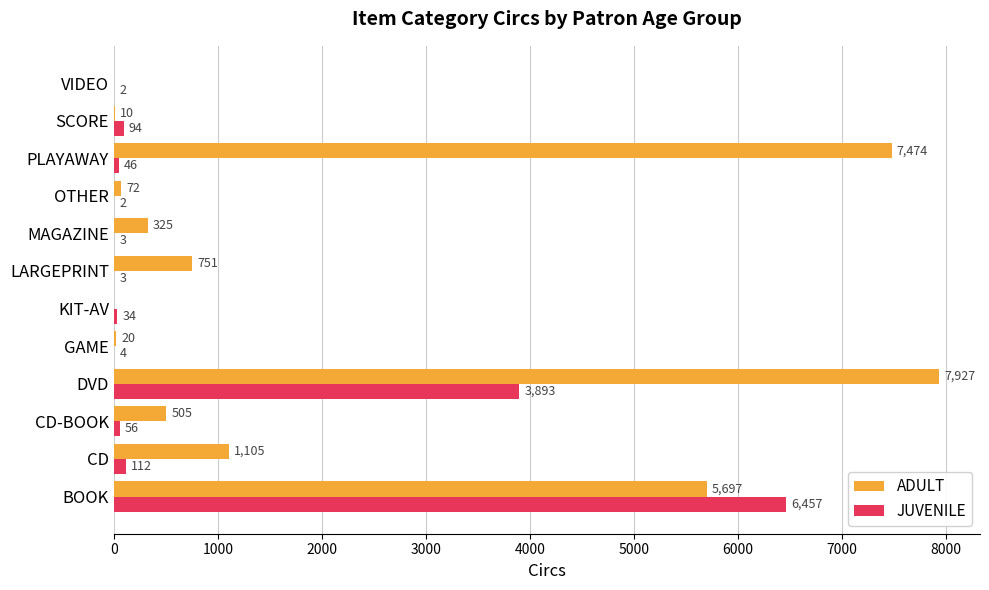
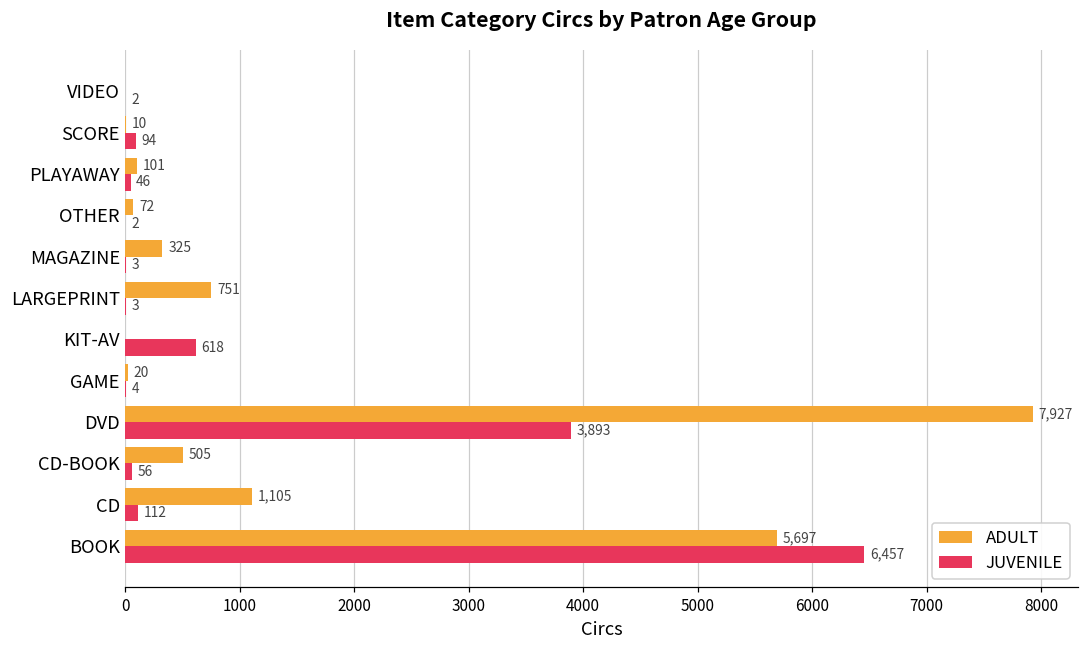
ADULT, PLAYAWAY: 7,474 -> 101
JUVENILE, KIT-AV: 34 -> 618
